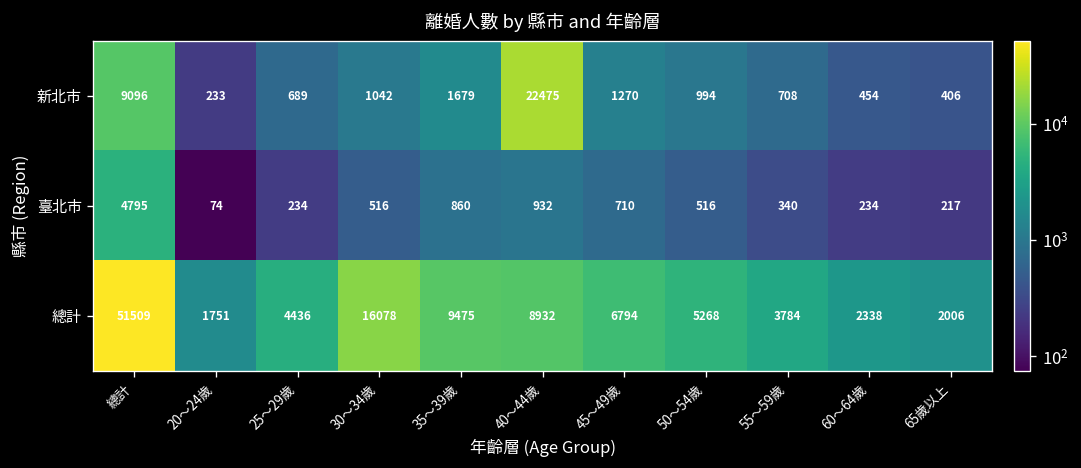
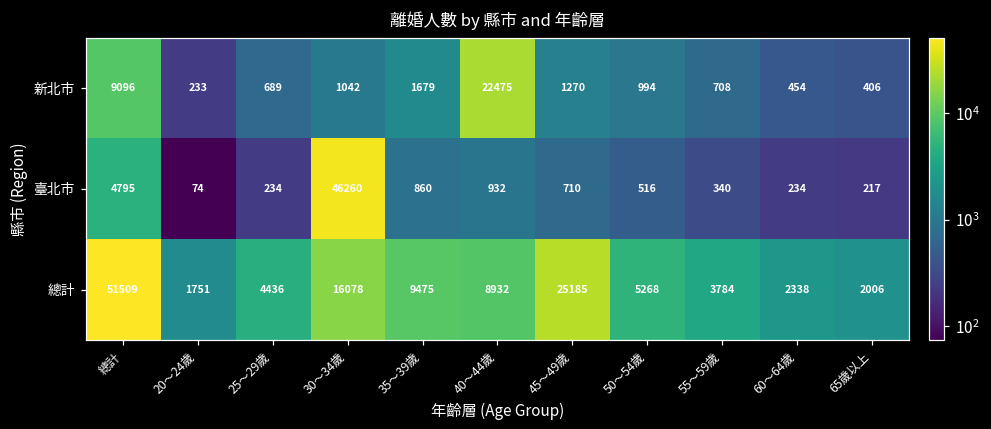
臺北市, 30～34歲: 516 -> 46260
總計, 45～49歲: 6794 -> 25185
